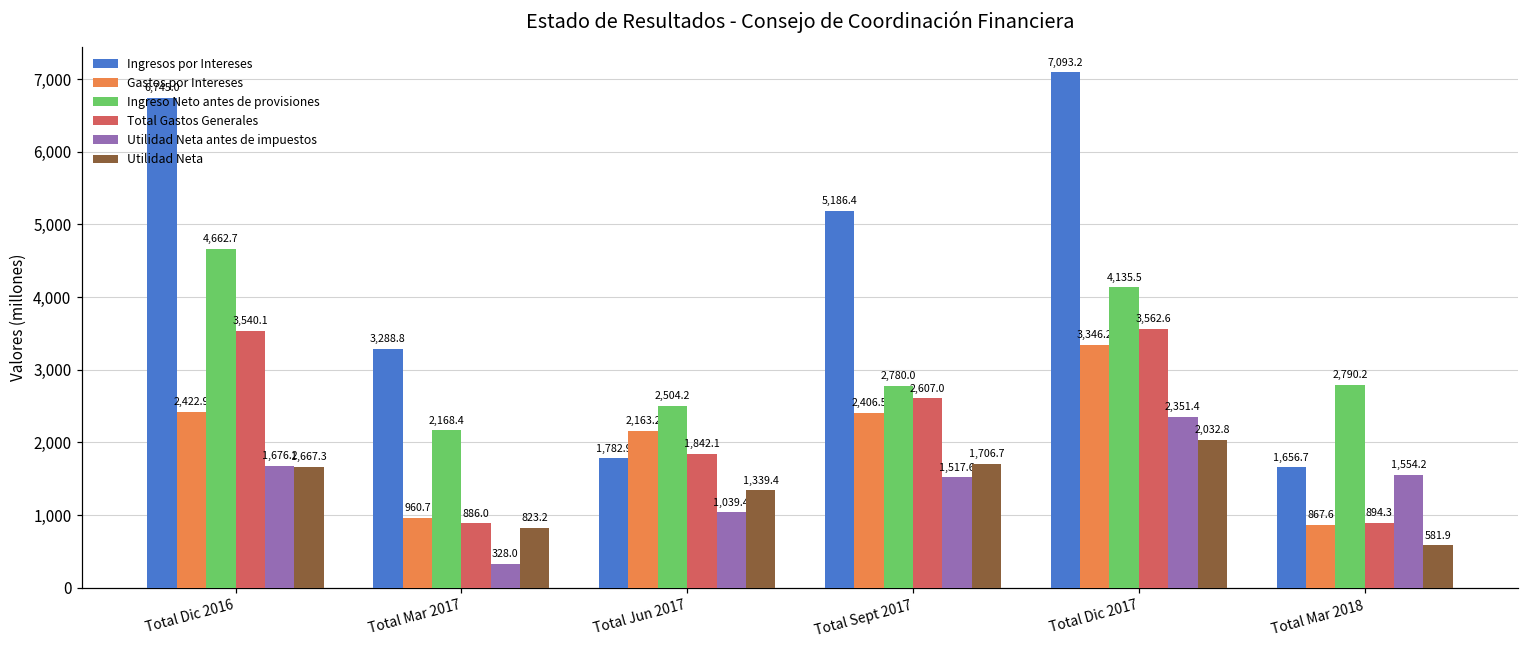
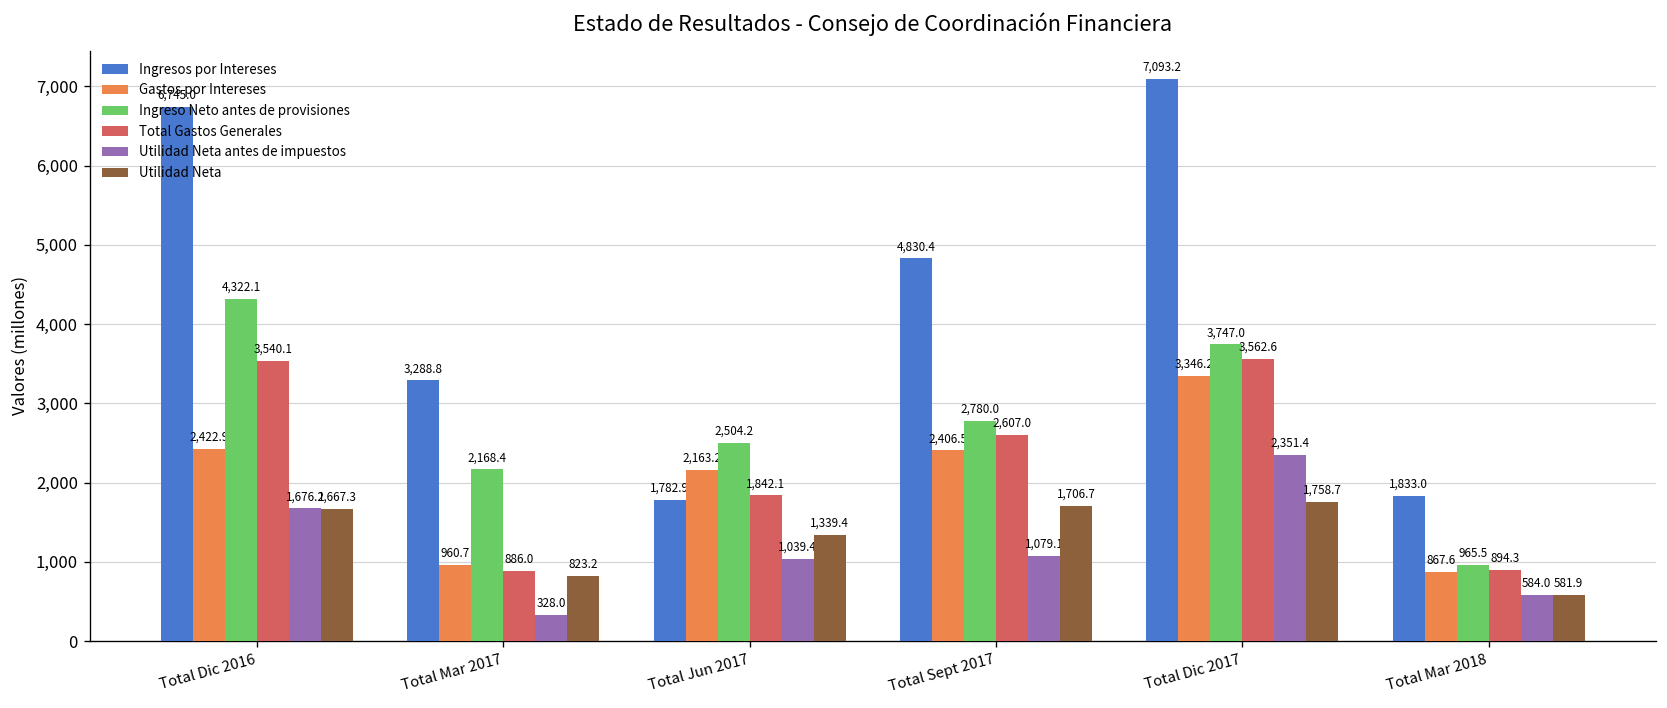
Ingreso Neto antes de provisiones, Total Dic 2016: 4,662.7 -> 4,322.1
Ingresos por Intereses, Total Sept 2017: 5,186.4 -> 4,830.4
Utilidad Neta antes de impuestos, Total Sept 2017: 1,517.6 -> 1,079.1
Ingreso Neto antes de provisiones, Total Dic 2017: 4,135.5 -> 3,747.0
Utilidad Neta, Total Dic 2017: 2,032.8 -> 1,758.7
Ingresos por Intereses, Total Mar 2018: 1,656.7 -> 1,833.0
Ingreso Neto antes de provisiones, Total Mar 2018: 2,790.2 -> 965.5
Utilidad Neta antes de impuestos, Total Mar 2018: 1,554.2 -> 584.0
